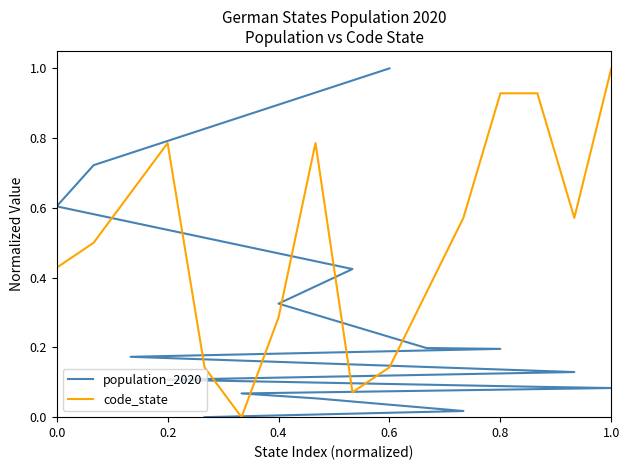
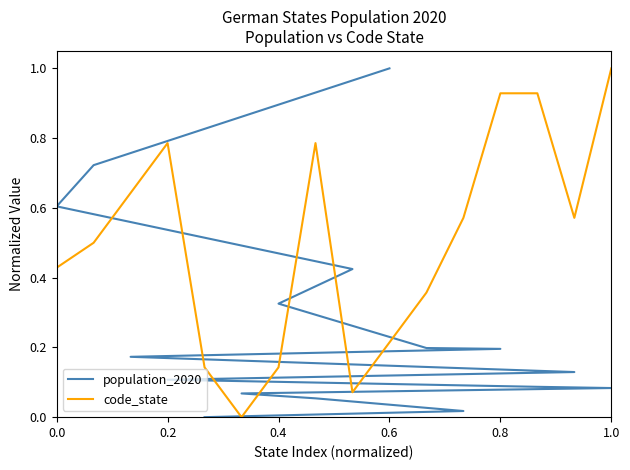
code_state, 0.4: 0.29 -> 0.14
code_state, 0.6: 0.14 -> 0.21
